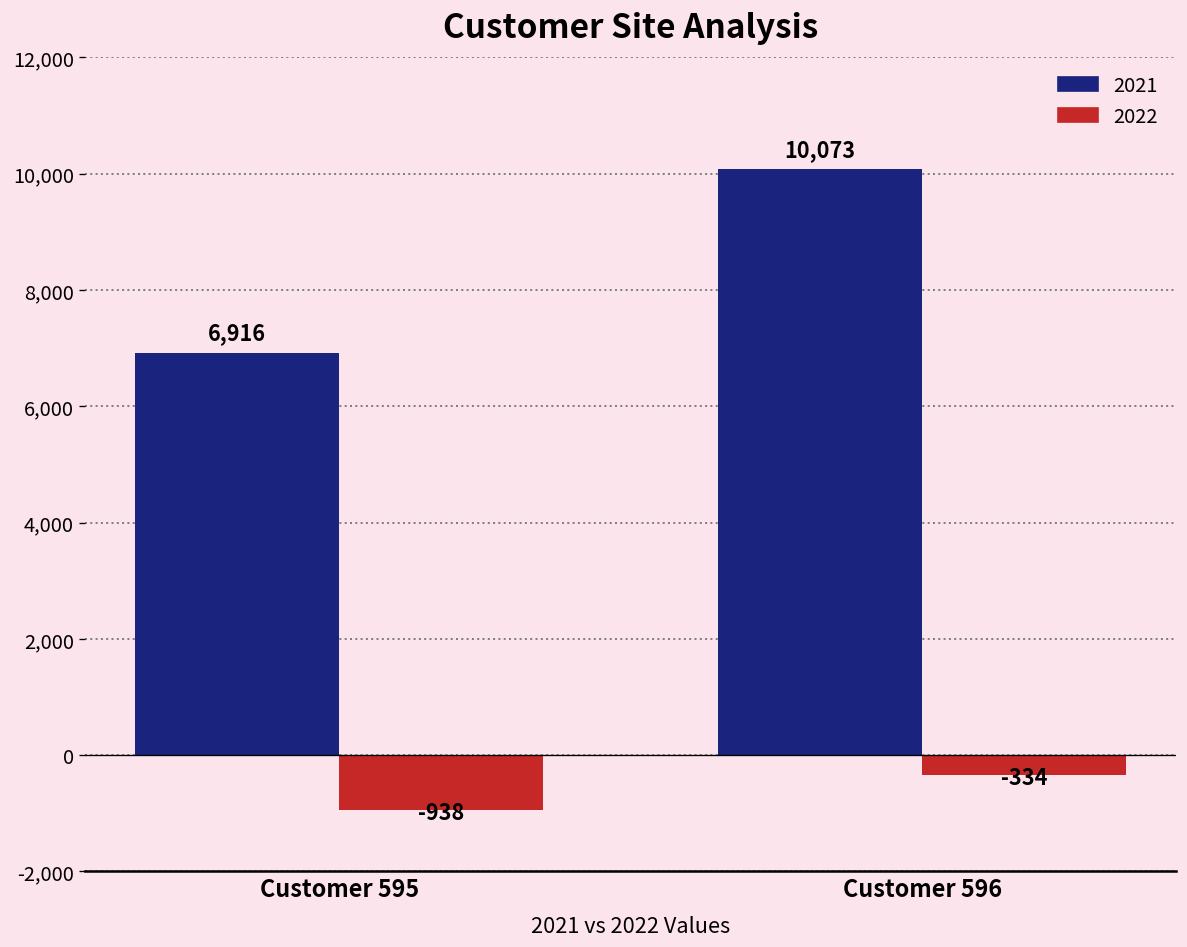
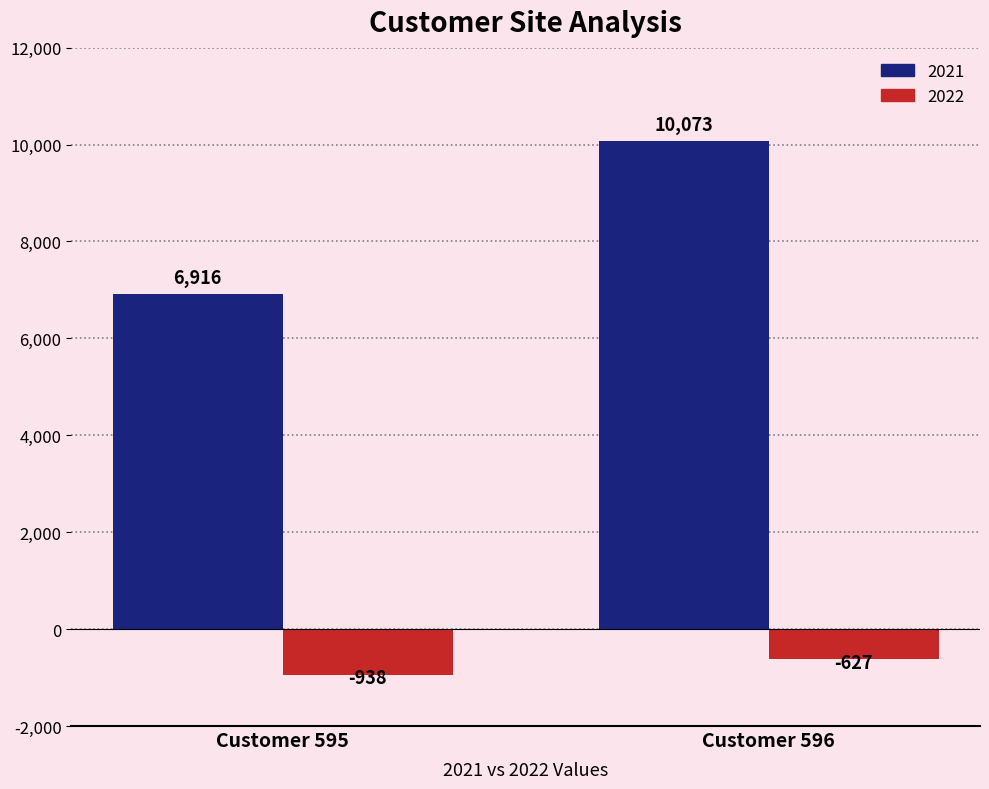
2022, Customer 596: -334 -> -627
